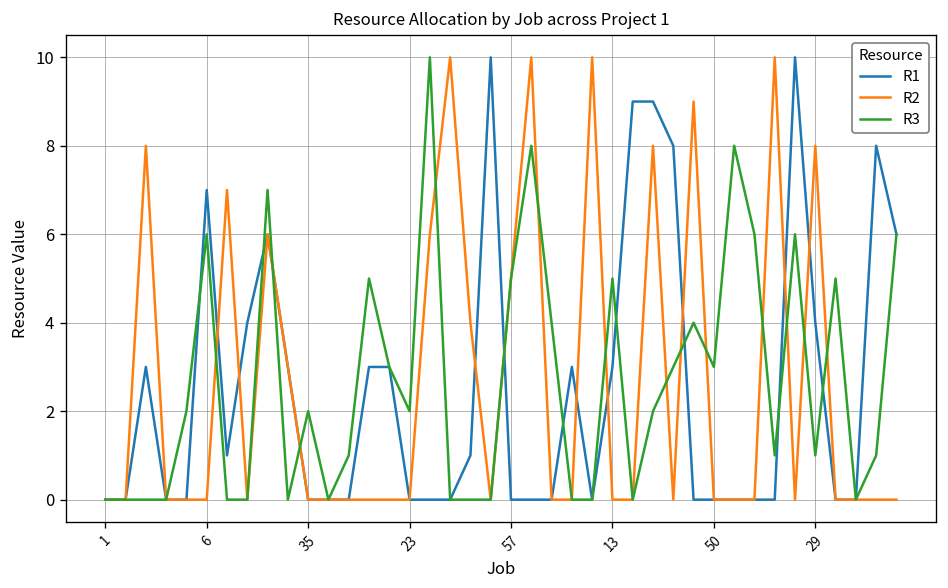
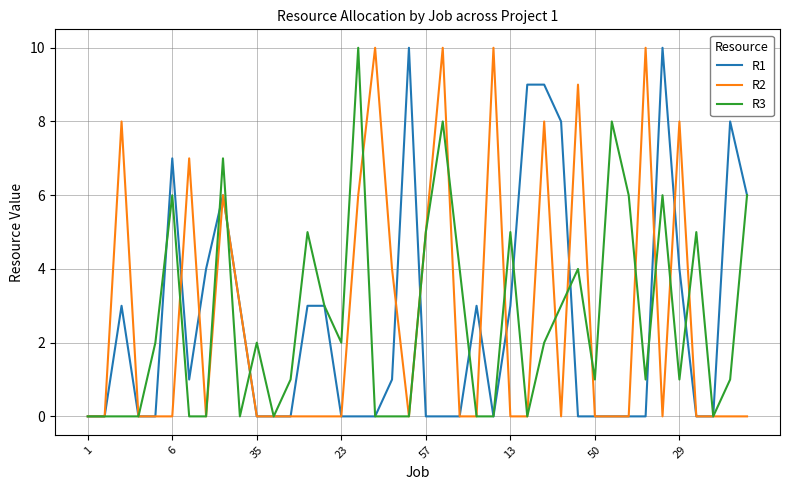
R3, 50: 3 -> 1
